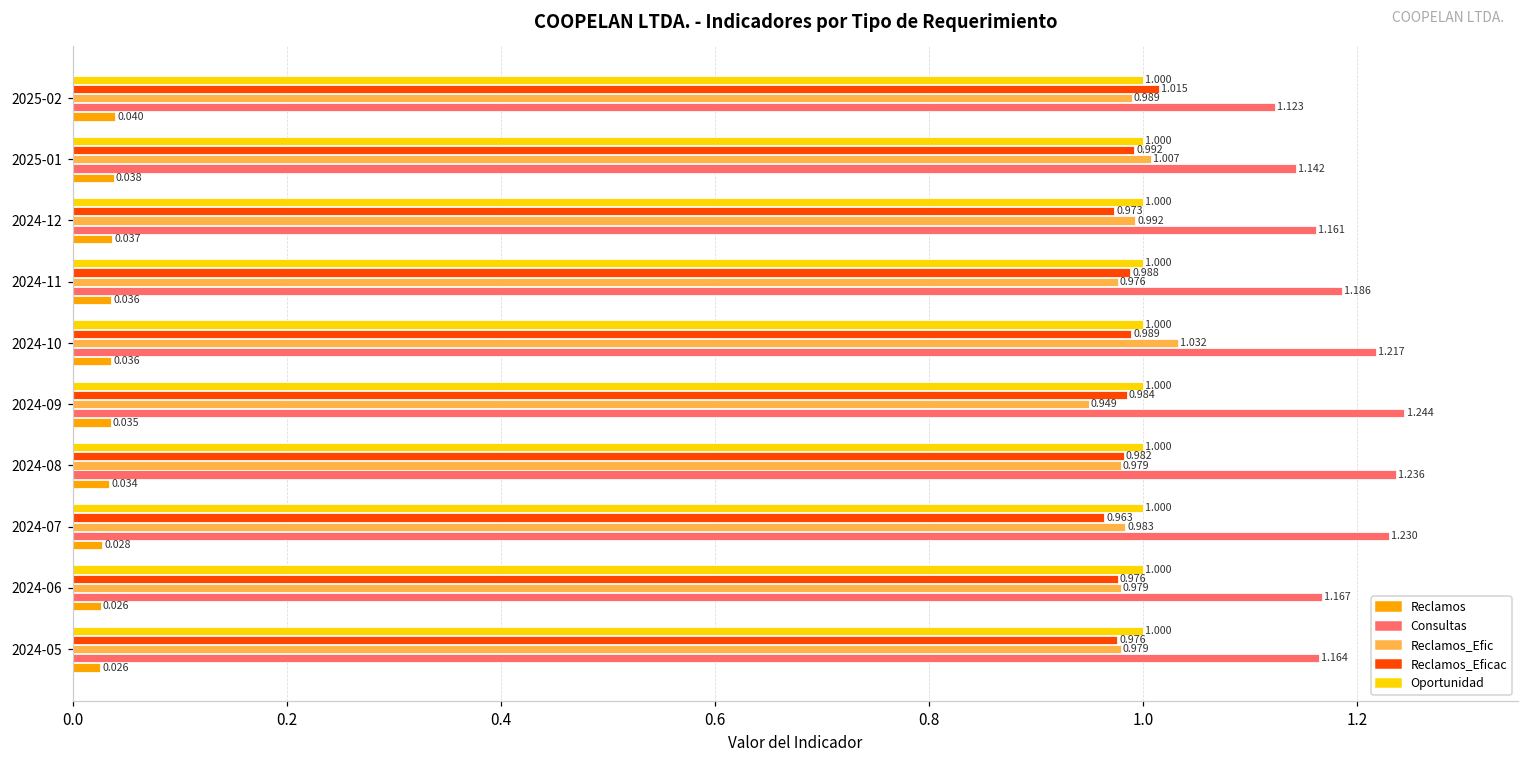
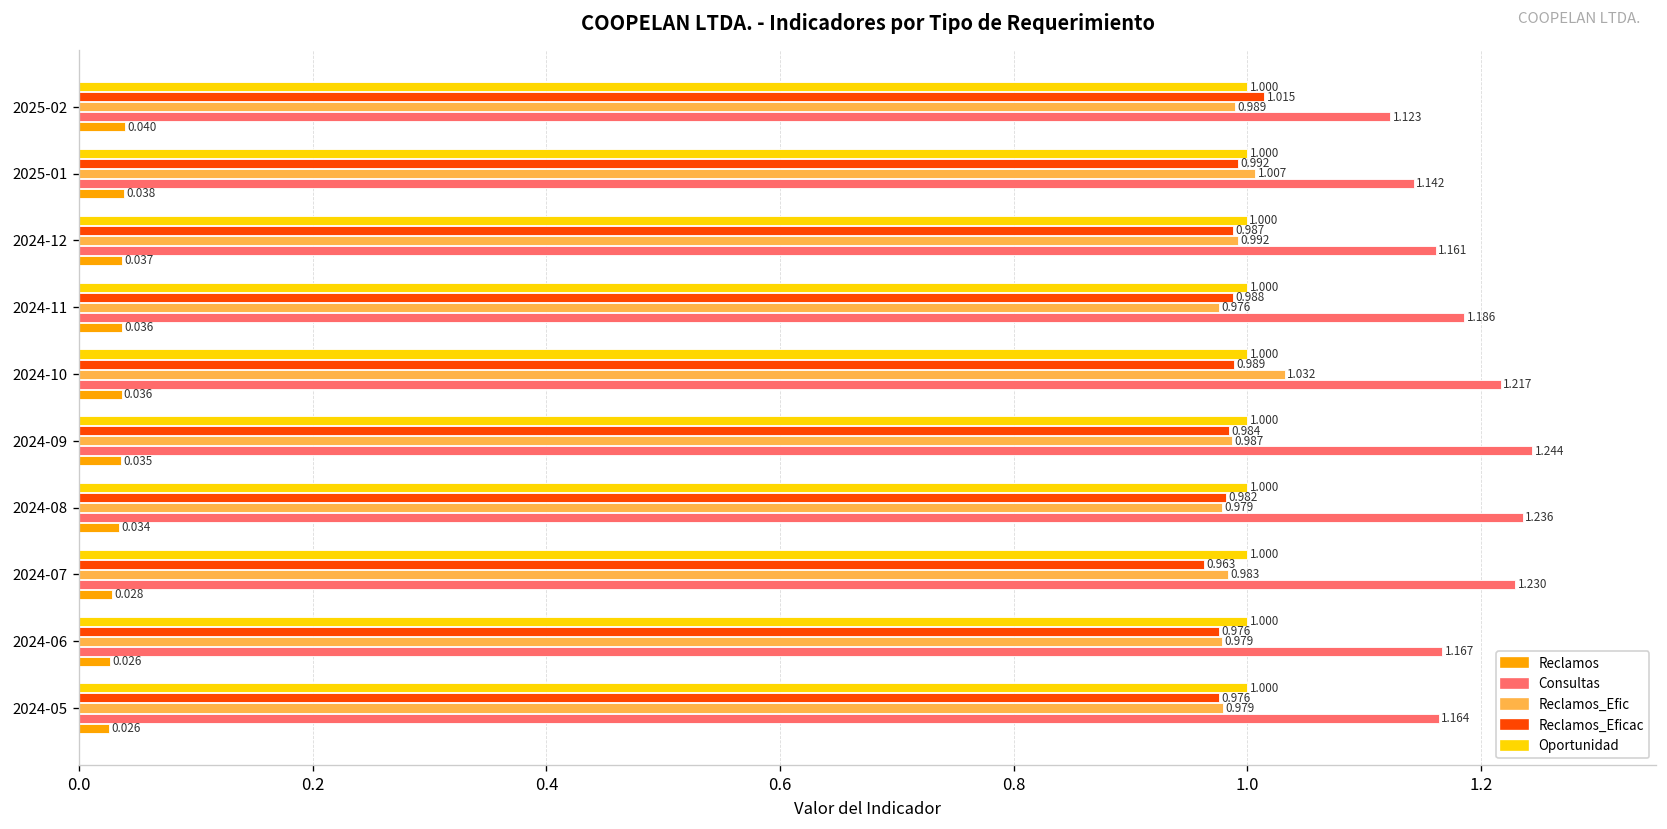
Reclamos_Eficac, 2024-12: 0.973 -> 0.987
Reclamos_Efic, 2024-09: 0.949 -> 0.987
